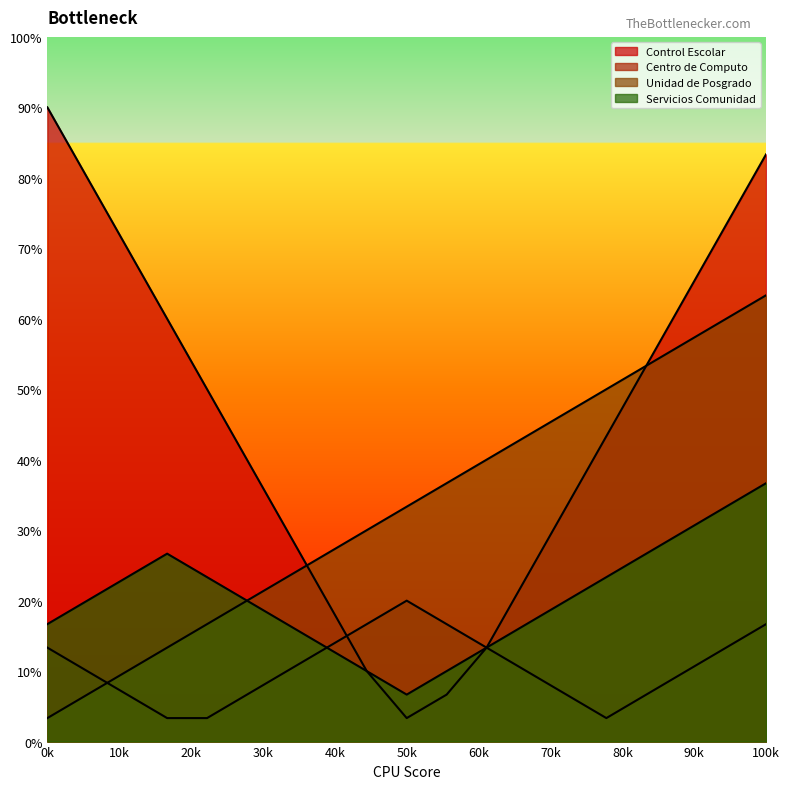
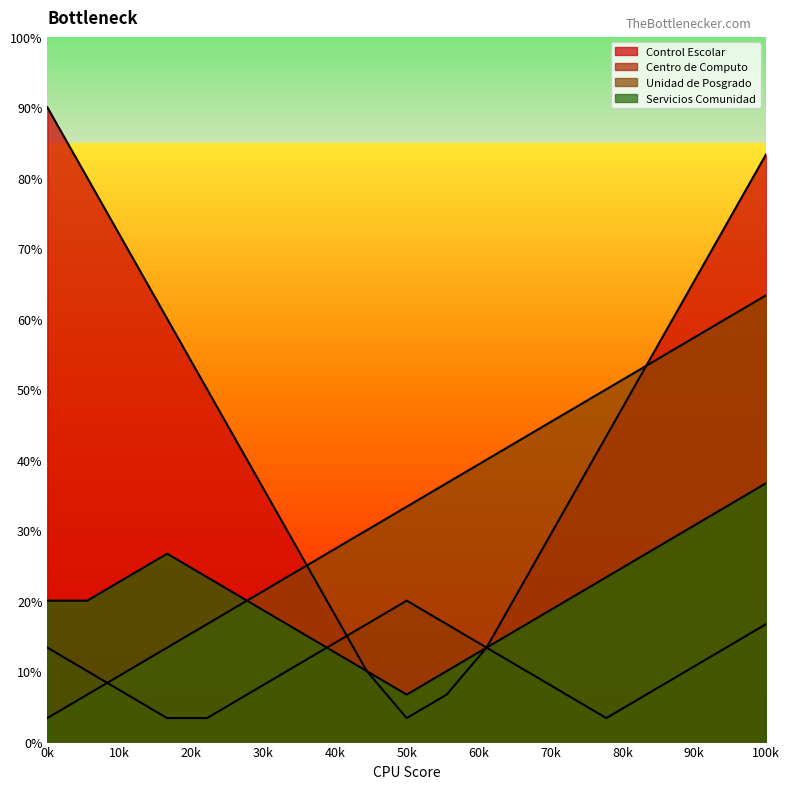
Servicios Comunidad, 0k: 17% -> 20%
